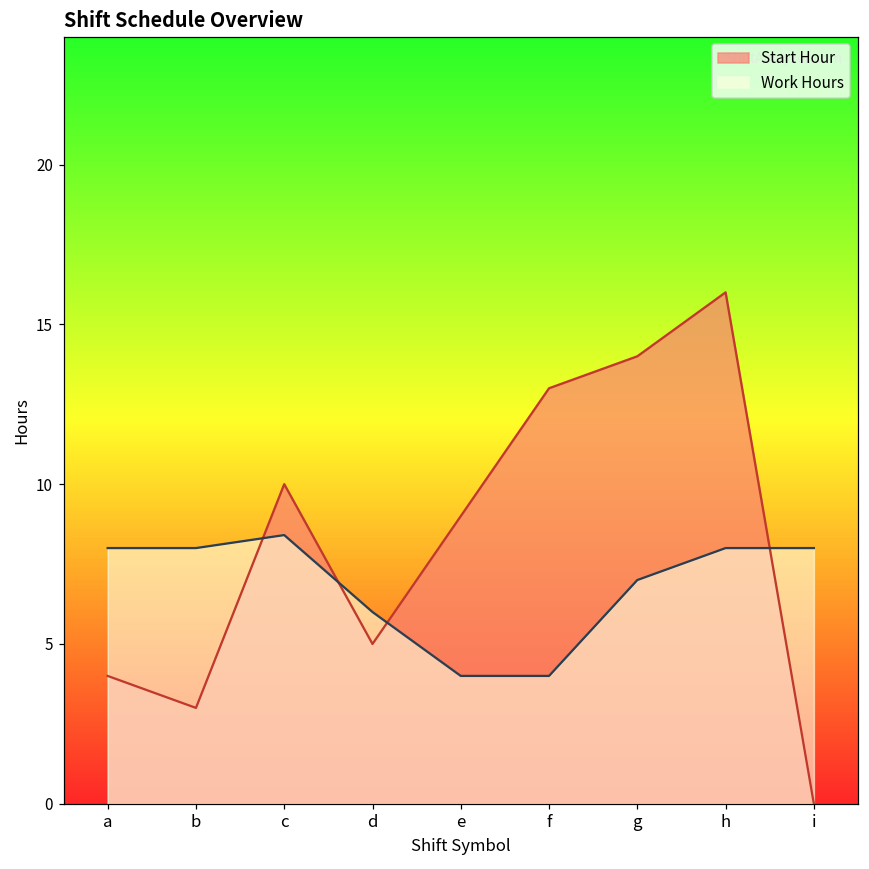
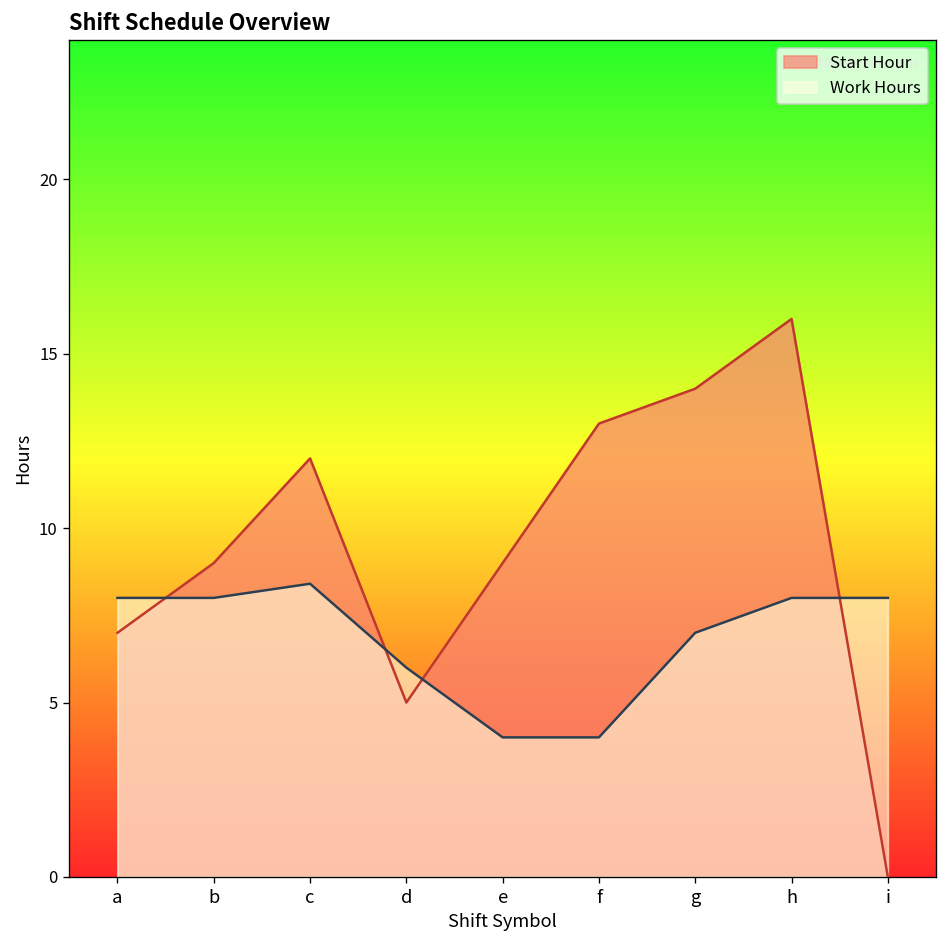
Start Hour, a: 4 -> 7
Start Hour, b: 3 -> 9
Start Hour, c: 10 -> 12
